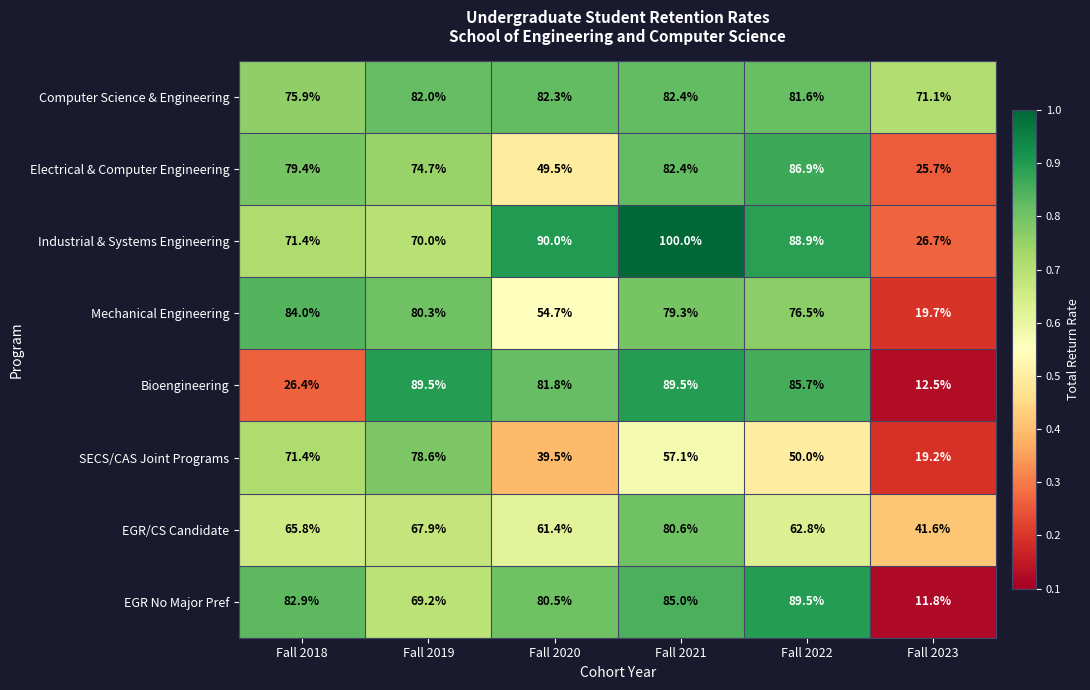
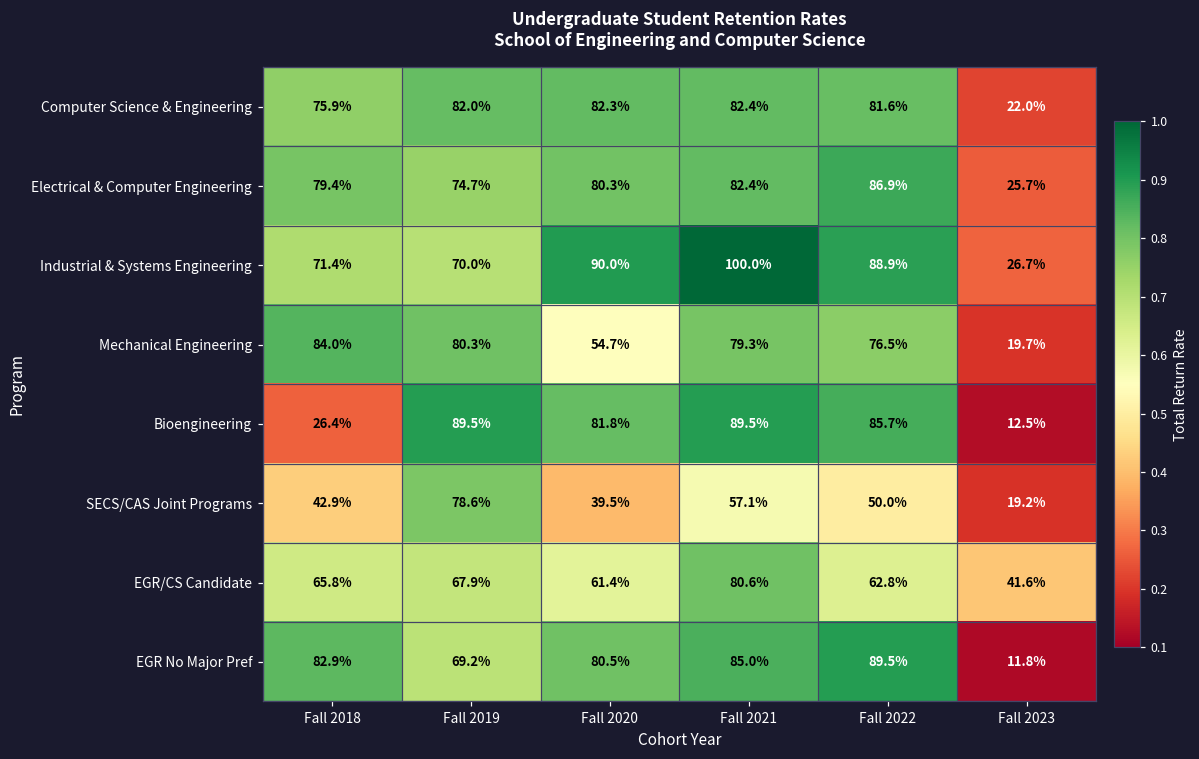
Computer Science & Engineering, Fall 2023: 71.1% -> 22.0%
Electrical & Computer Engineering, Fall 2020: 49.5% -> 80.3%
SECS/CAS Joint Programs, Fall 2018: 71.4% -> 42.9%
